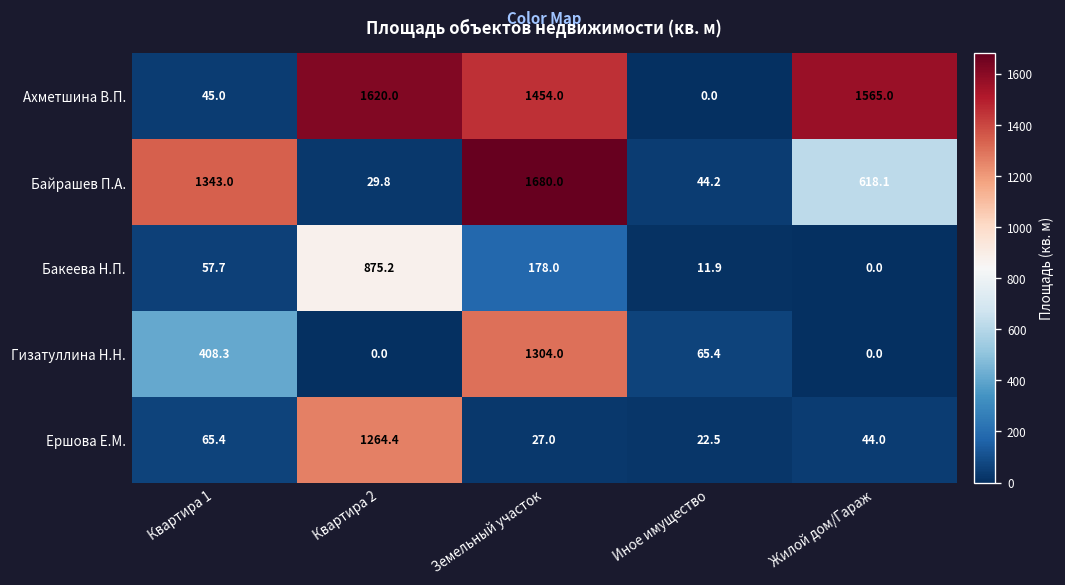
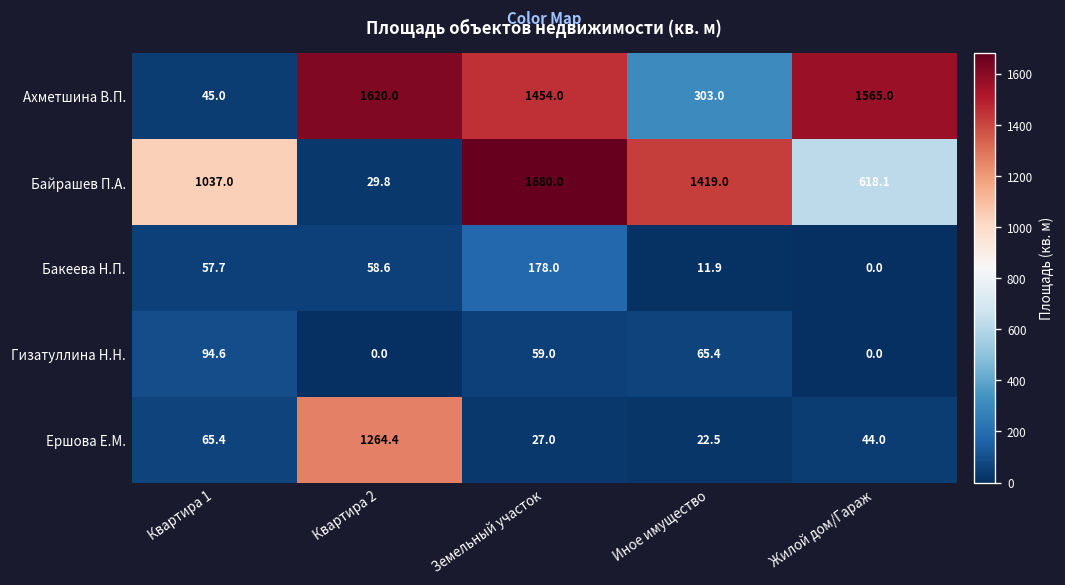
Ахметшина В.П., Иное имущество: 0.0 -> 303.0
Байрашев П.А., Квартира 1: 1343.0 -> 1037.0
Байрашев П.А., Иное имущество: 44.2 -> 1419.0
Бакеева Н.П., Квартира 2: 875.2 -> 58.6
Гизатуллина Н.Н., Квартира 1: 408.3 -> 94.6
Гизатуллина Н.Н., Земельный участок: 1304.0 -> 59.0
